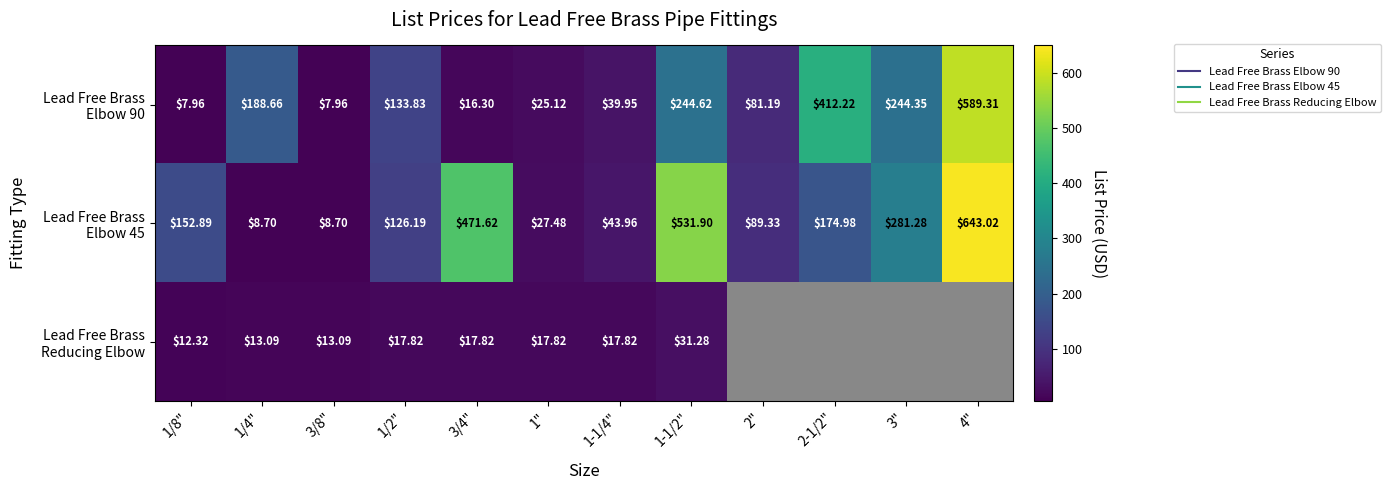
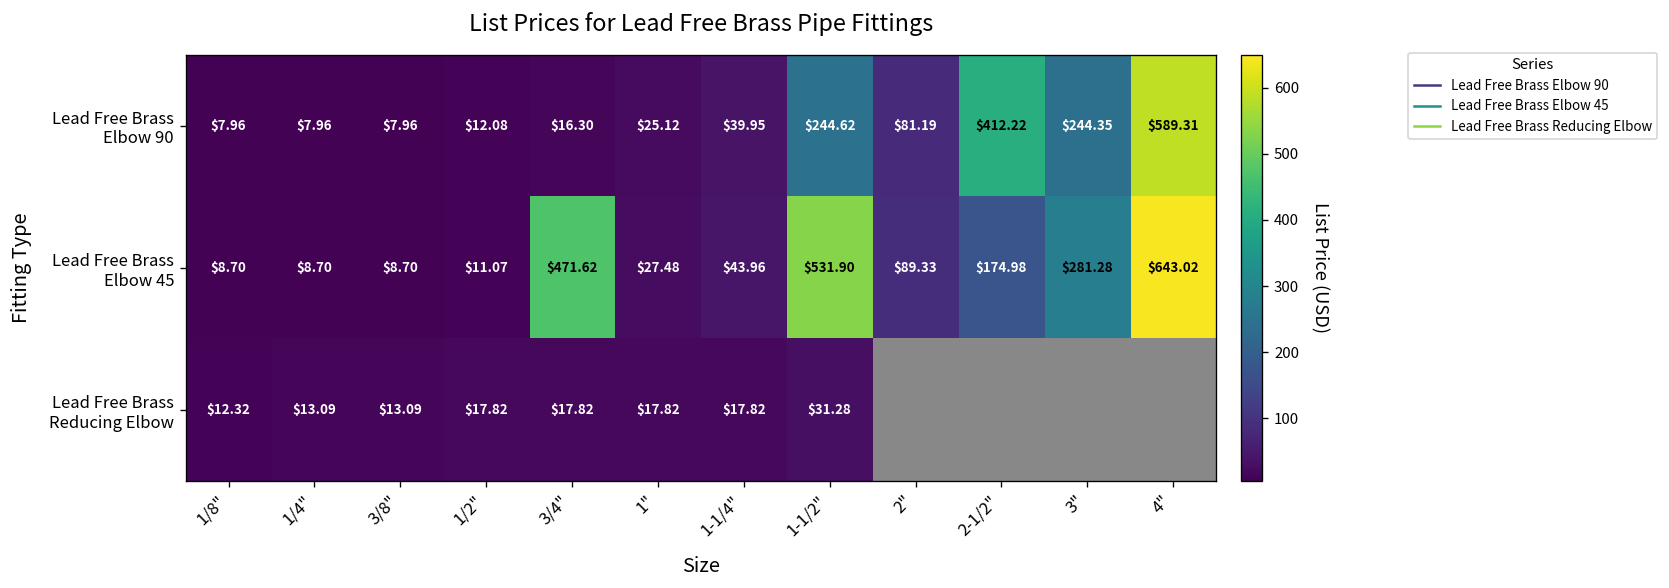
Lead Free Brass Elbow 90, 1/4": $188.66 -> $7.96
Lead Free Brass Elbow 90, 1/2": $133.83 -> $12.08
Lead Free Brass Elbow 45, 1/8": $152.89 -> $8.70
Lead Free Brass Elbow 45, 1/2": $126.19 -> $11.07
